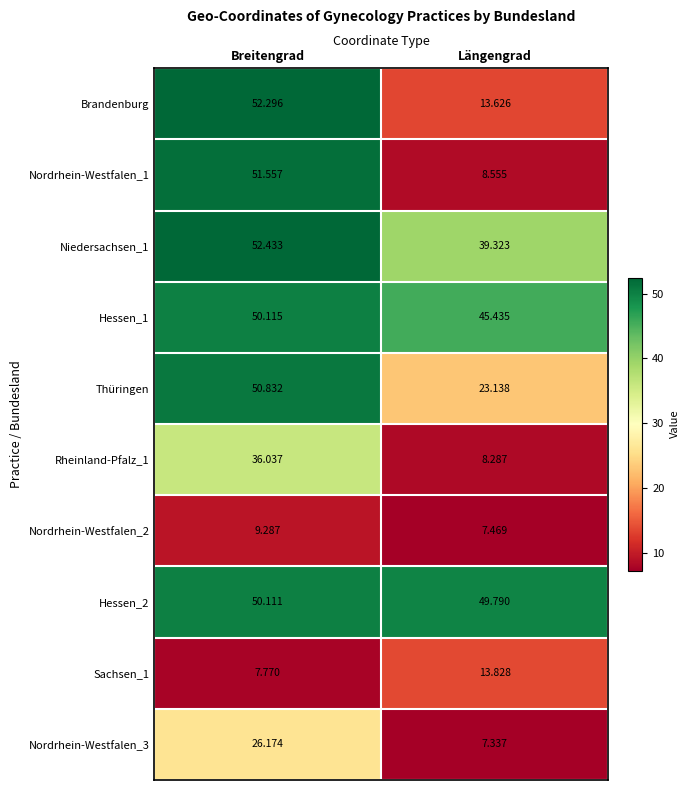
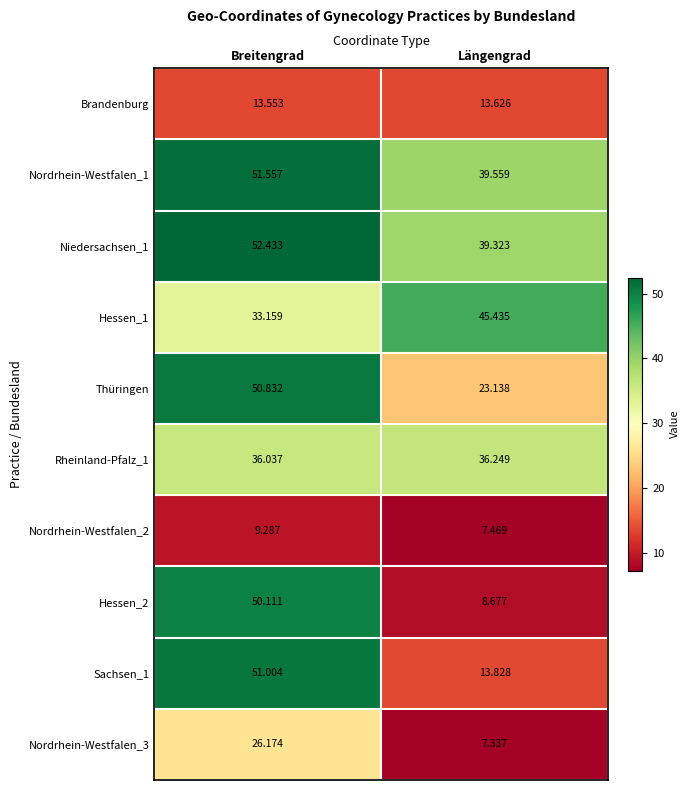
Brandenburg, Breitengrad: 52.296 -> 13.553
Nordrhein-Westfalen_1, Längengrad: 8.555 -> 39.559
Hessen_1, Breitengrad: 50.115 -> 33.159
Rheinland-Pfalz_1, Längengrad: 8.287 -> 36.249
Hessen_2, Längengrad: 49.790 -> 8.677
Sachsen_1, Breitengrad: 7.770 -> 51.004
